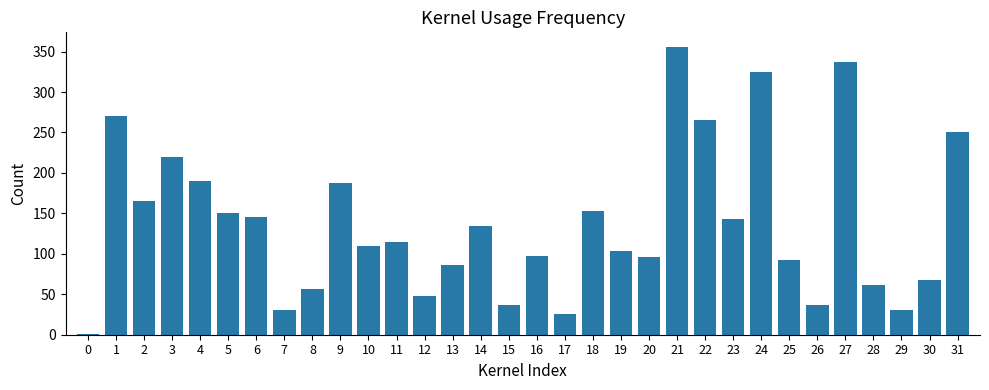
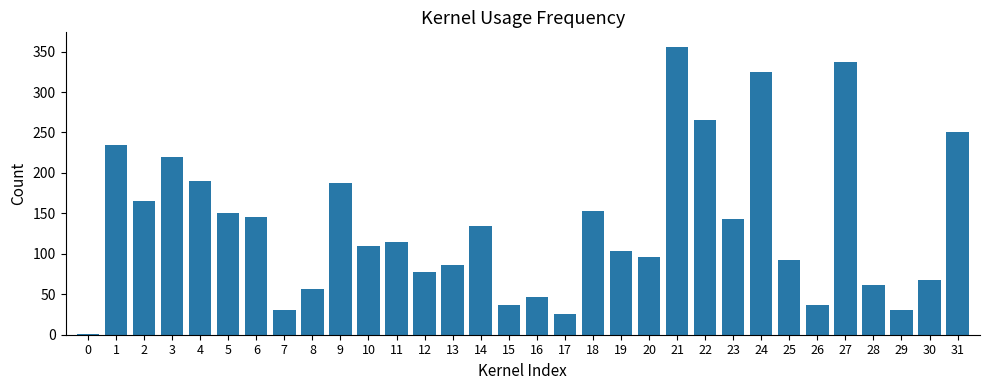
1: 270 -> 230
12: 50 -> 80
16: 100 -> 50
